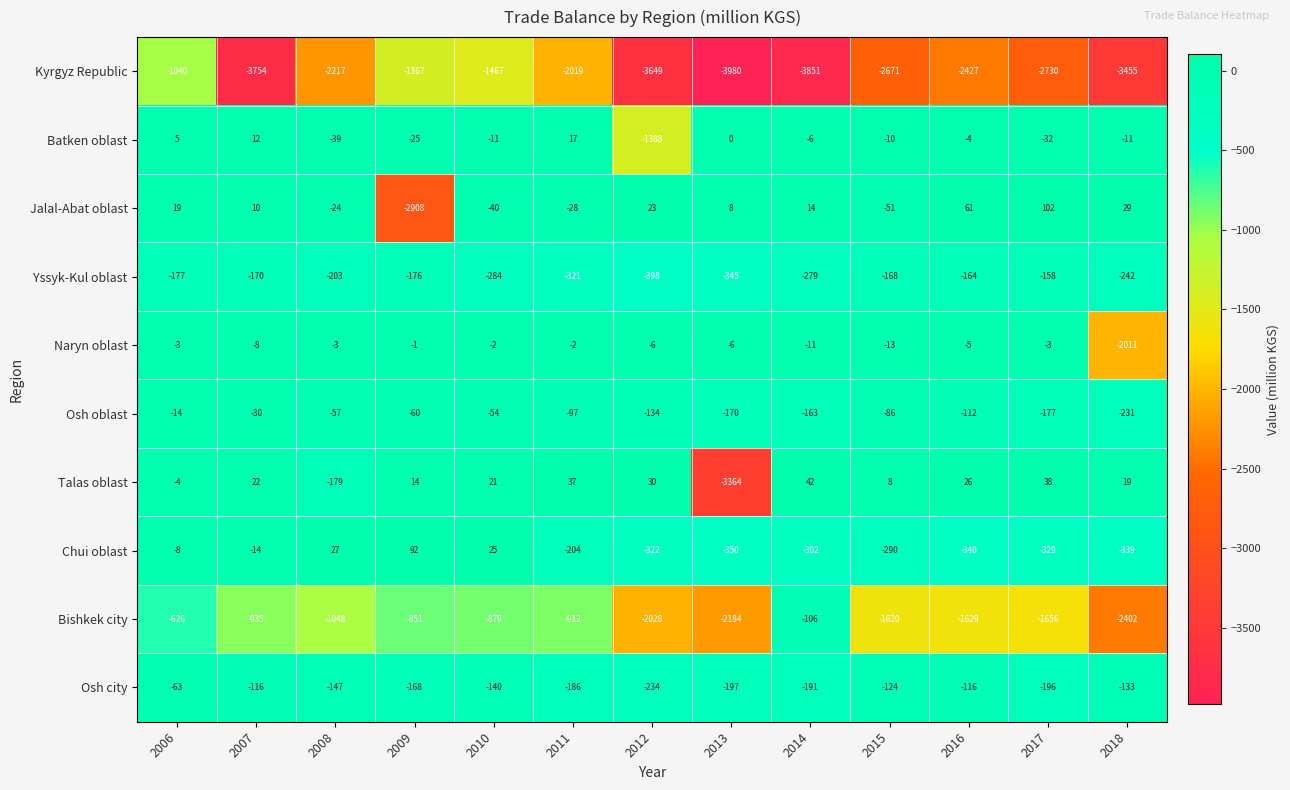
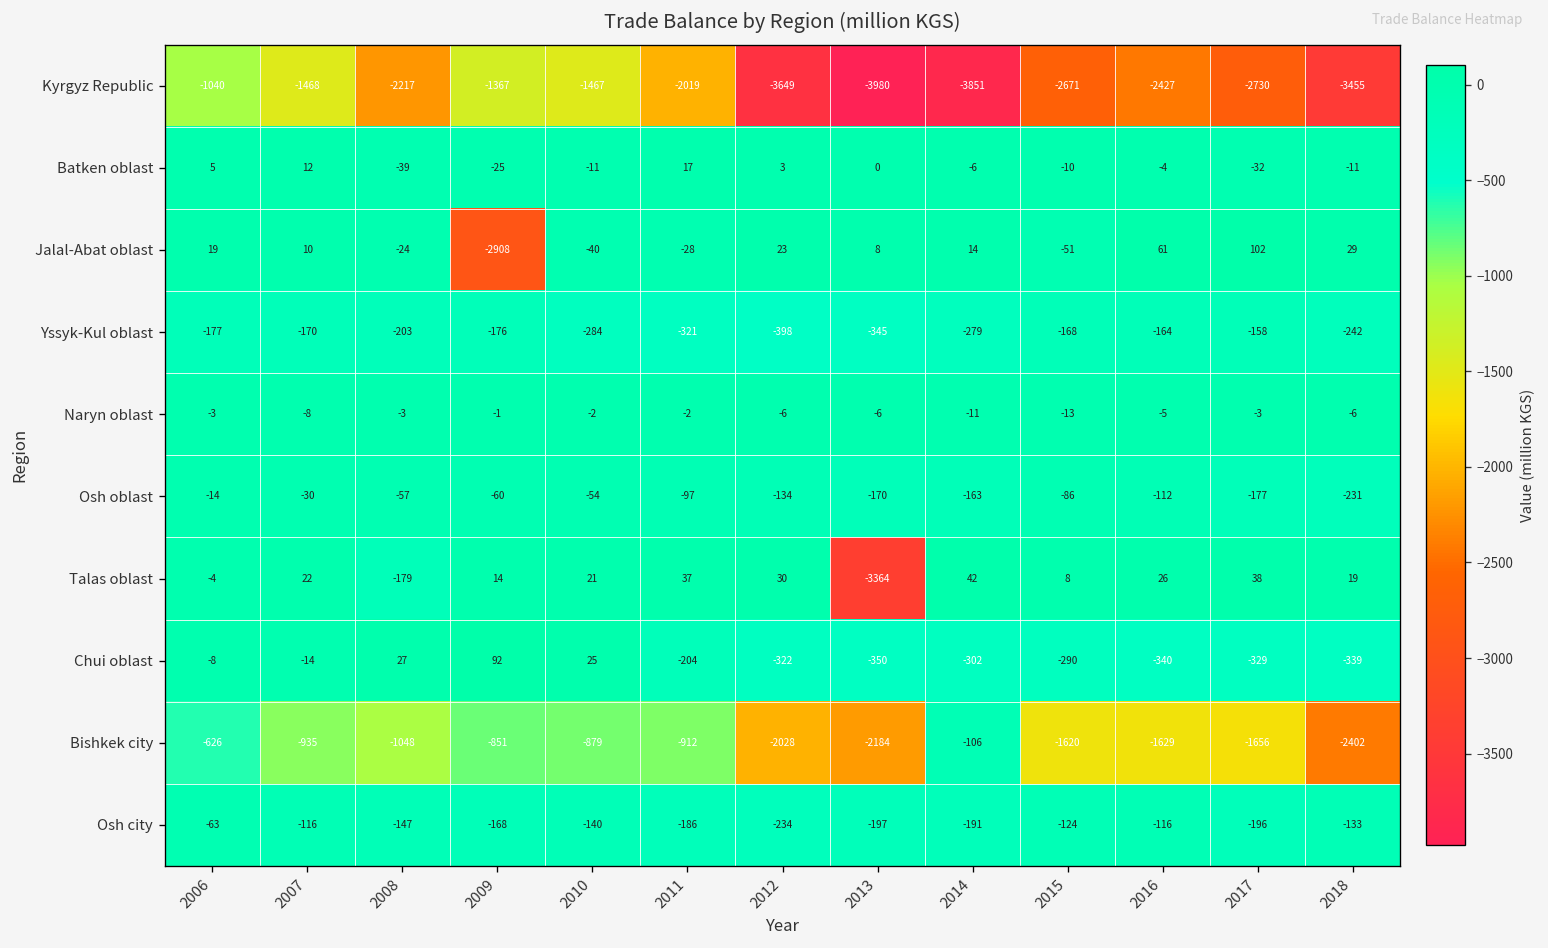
Kyrgyz Republic, 2007: -3754 -> -1468
Batken oblast, 2012: -1388 -> 3
Naryn oblast, 2018: -2011 -> -6
